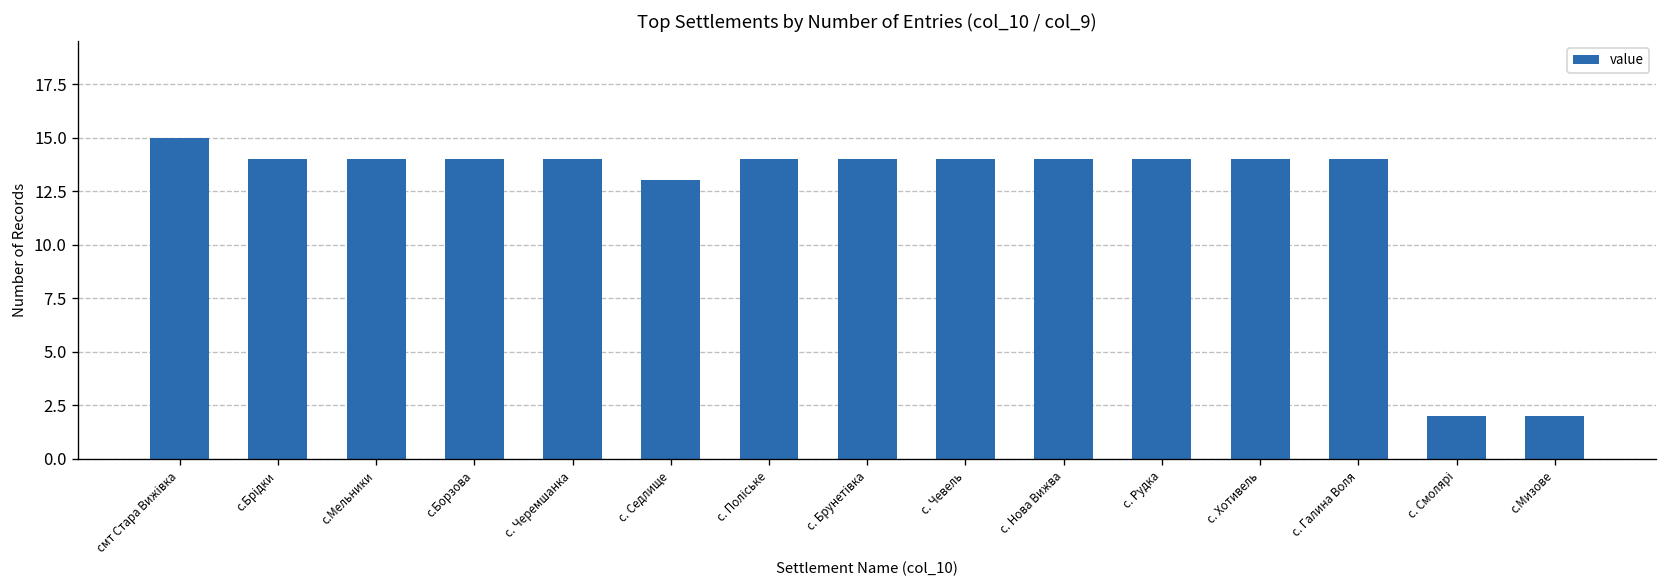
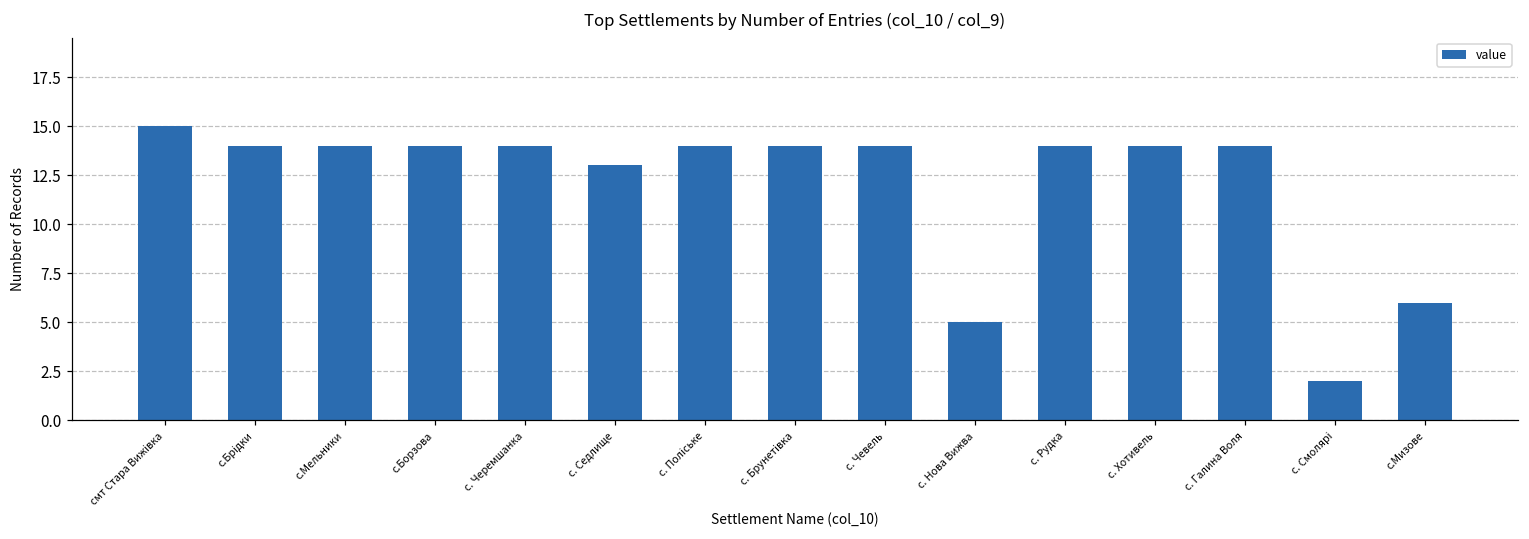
с. Нова Вижва: 14 -> 5
с.Мизове: 2 -> 6
